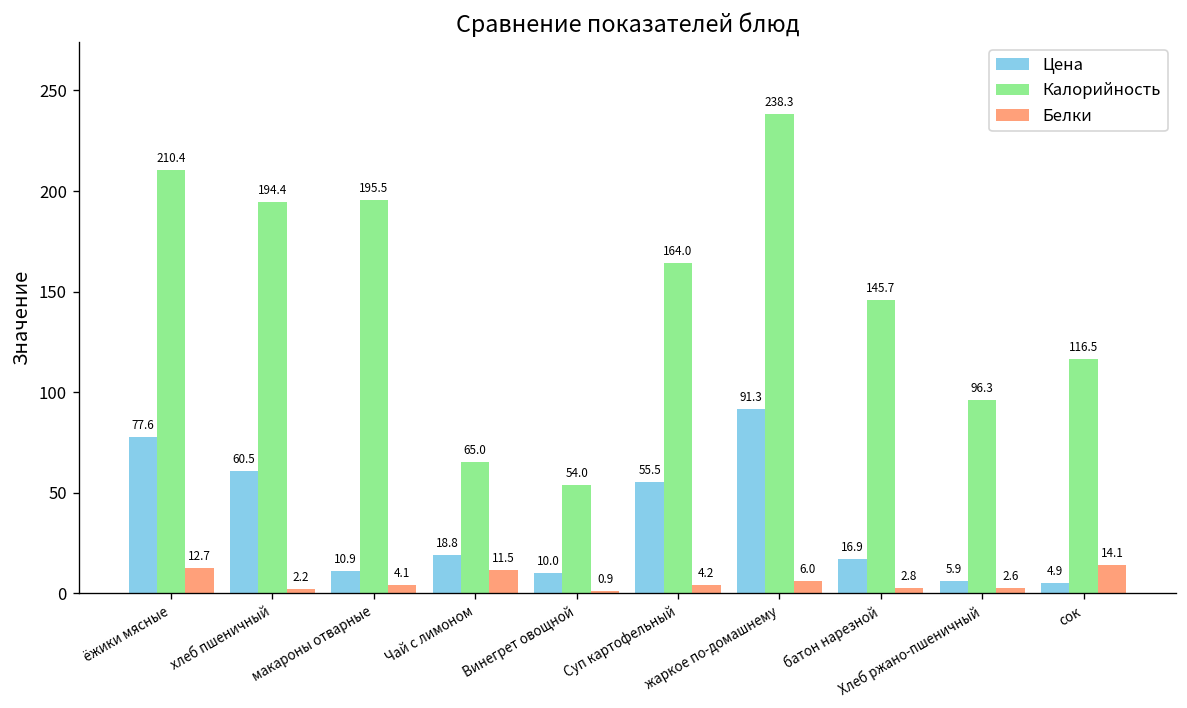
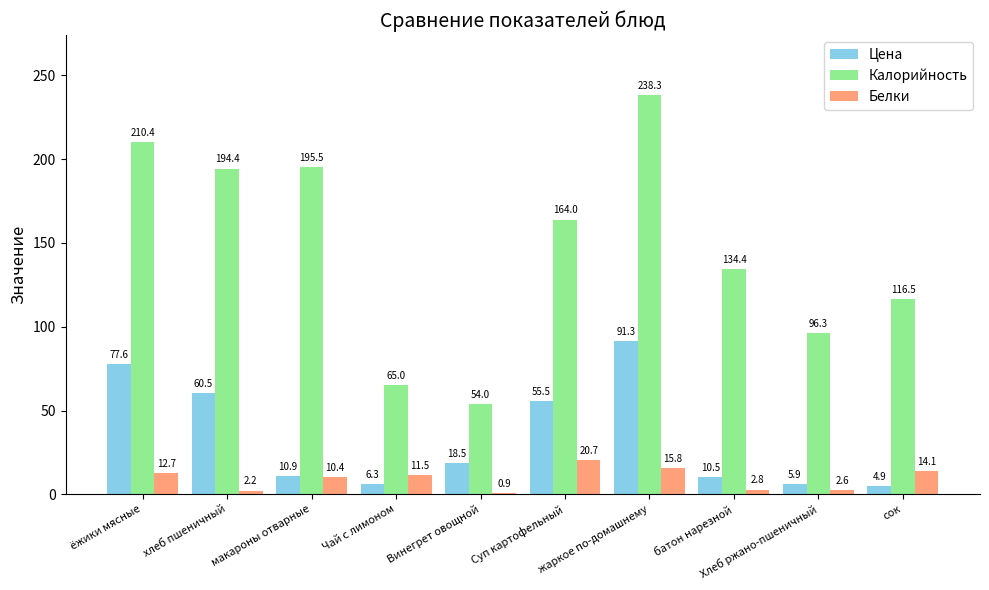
Белки, макароны отварные: 4.1 -> 10.4
Цена, Чай с лимоном: 18.8 -> 6.3
Цена, Винегрет овощной: 10.0 -> 18.5
Белки, Суп картофельный: 4.2 -> 20.7
Белки, жаркое по-домашнему: 6.0 -> 15.8
Цена, батон нарезной: 16.9 -> 10.5
Калорийность, батон нарезной: 145.7 -> 134.4
